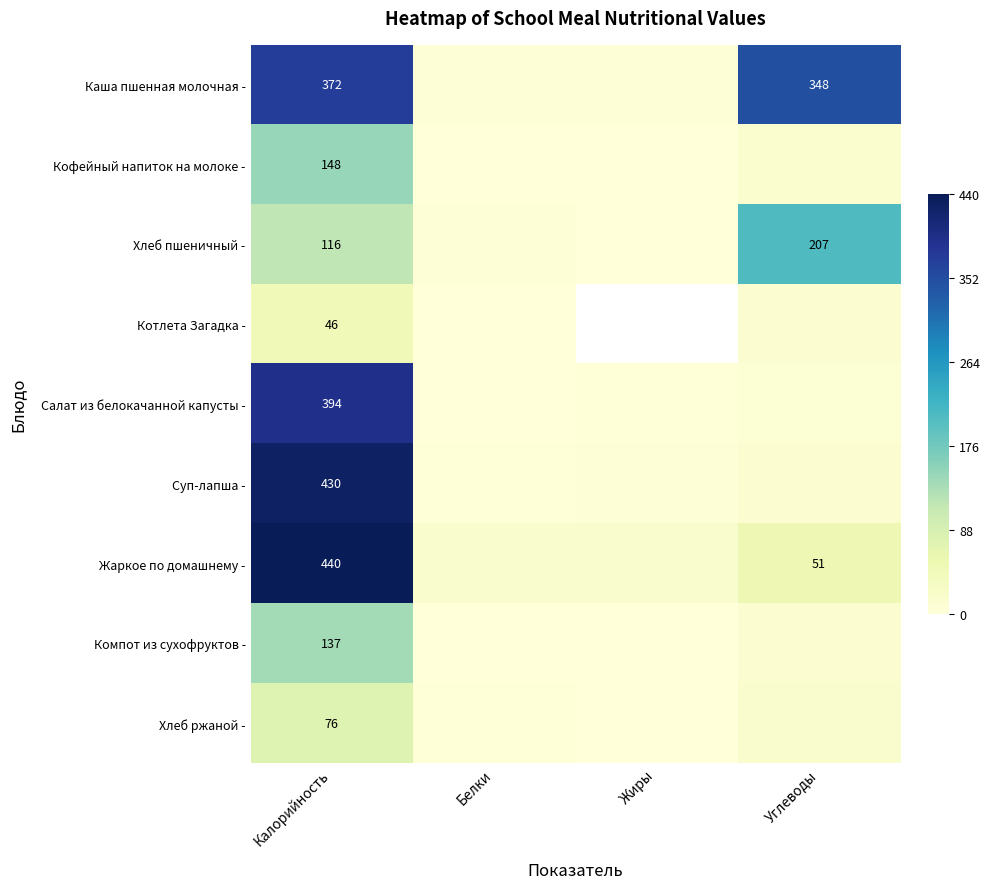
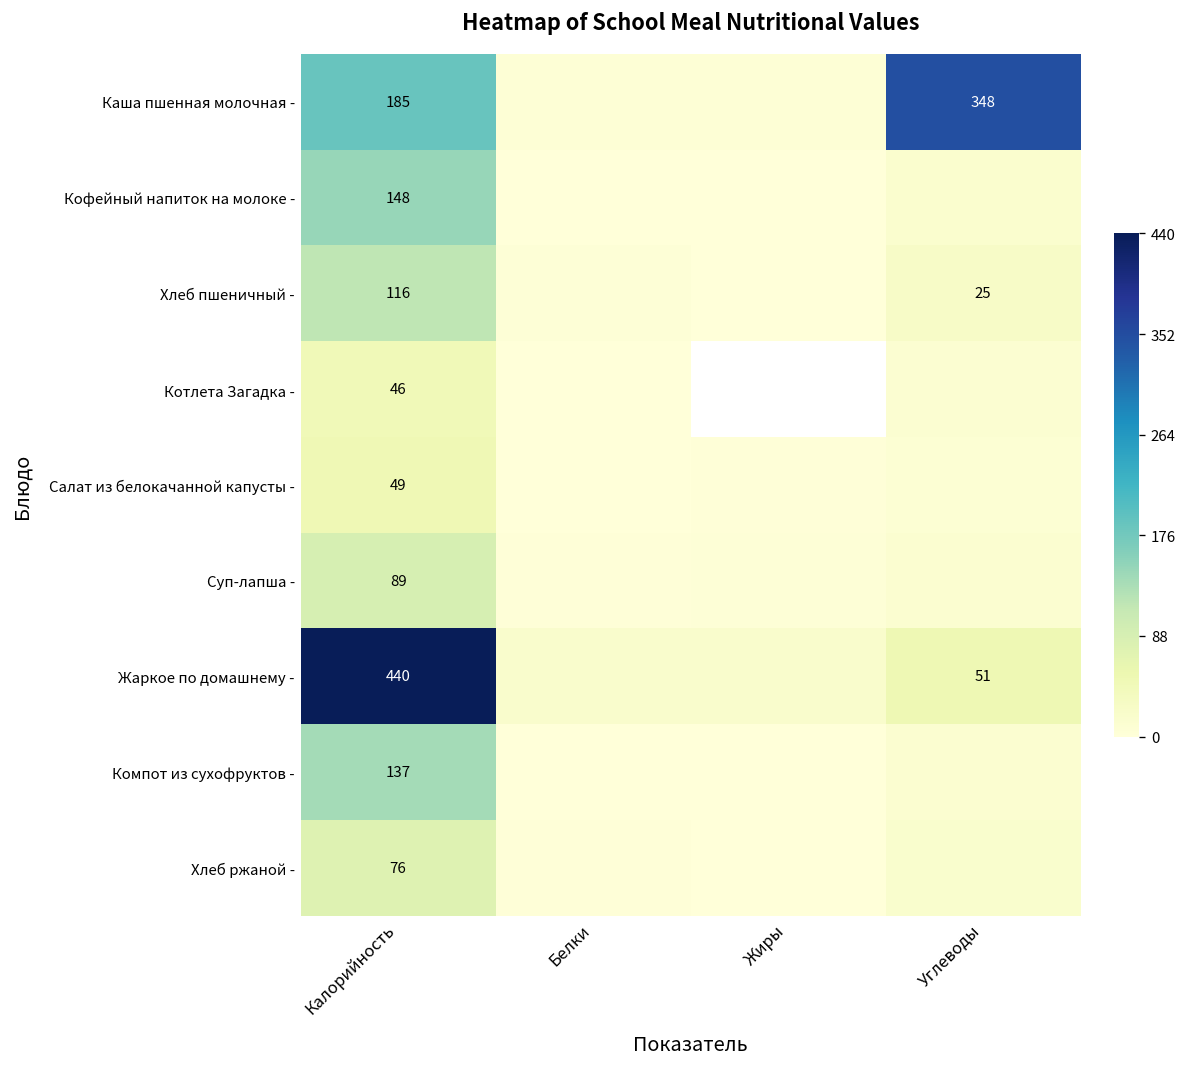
Каша пшенная молочная -, Калорийность: 372 -> 185
Хлеб пшеничный -, Углеводы: 207 -> 25
Салат из белокачанной капусты -, Калорийность: 394 -> 49
Суп-лапша -, Калорийность: 430 -> 89
